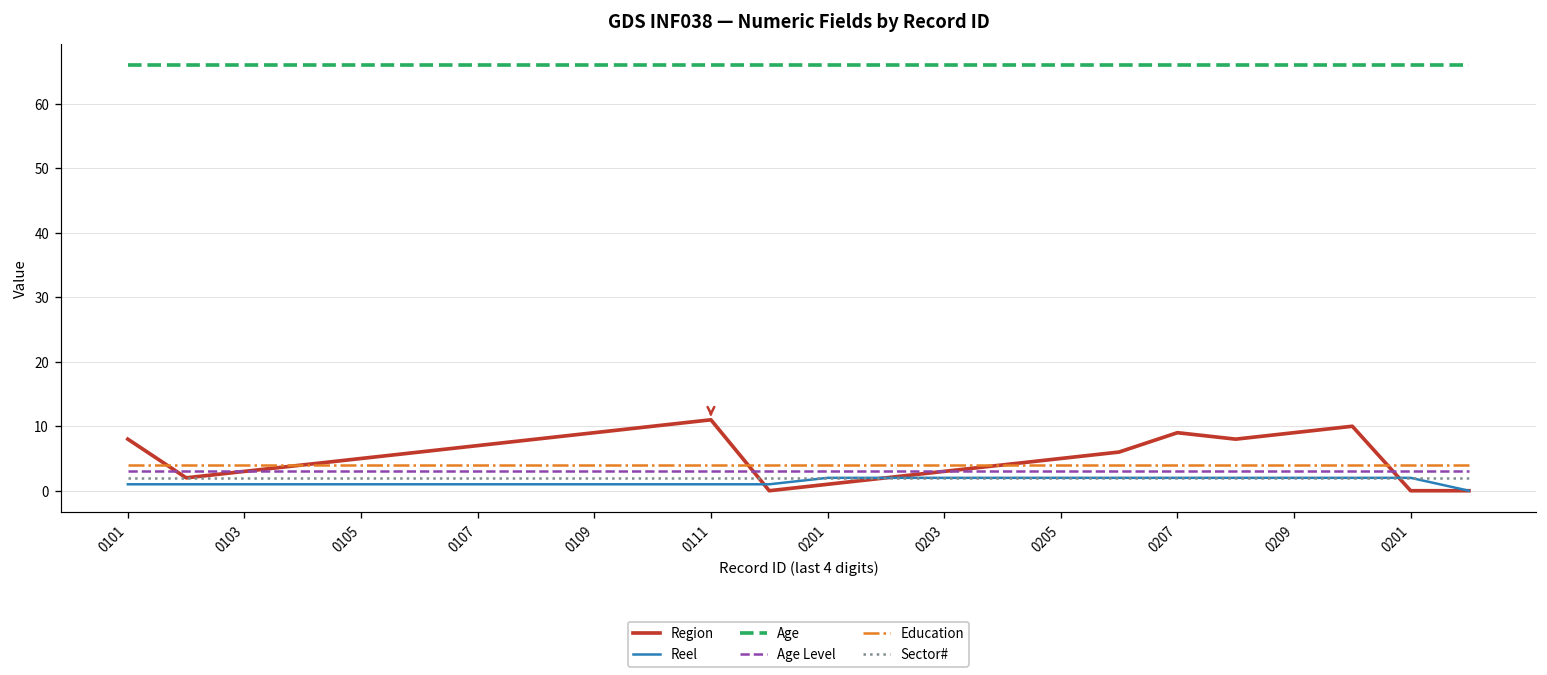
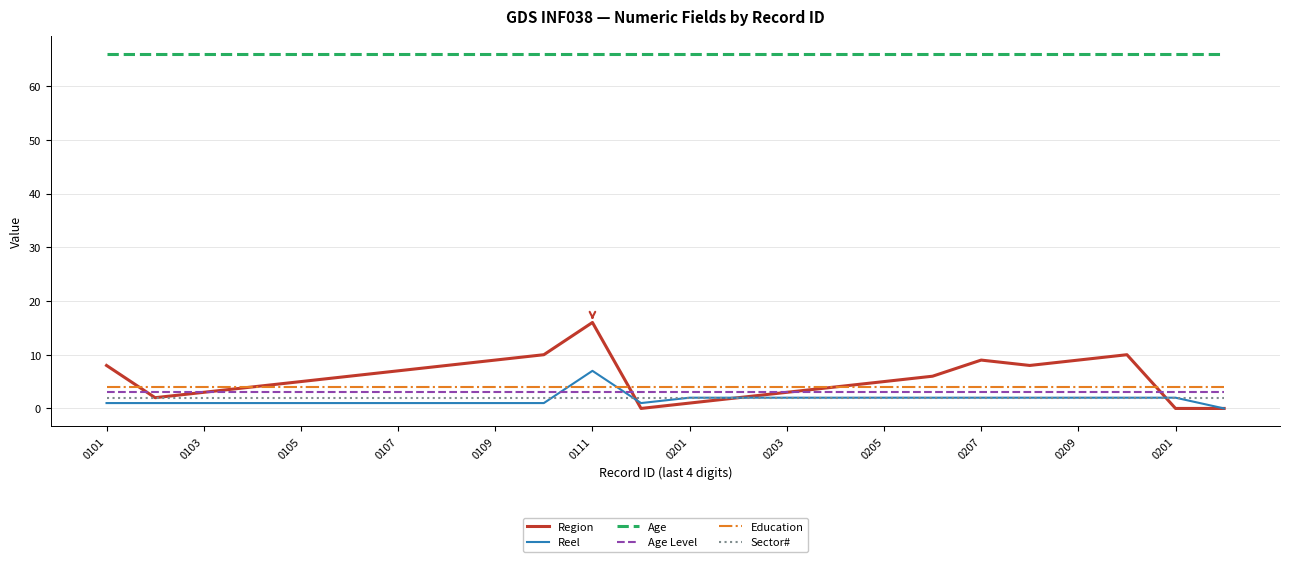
Region, 0111: 11 -> 16
Reel, 0111: 1 -> 7
